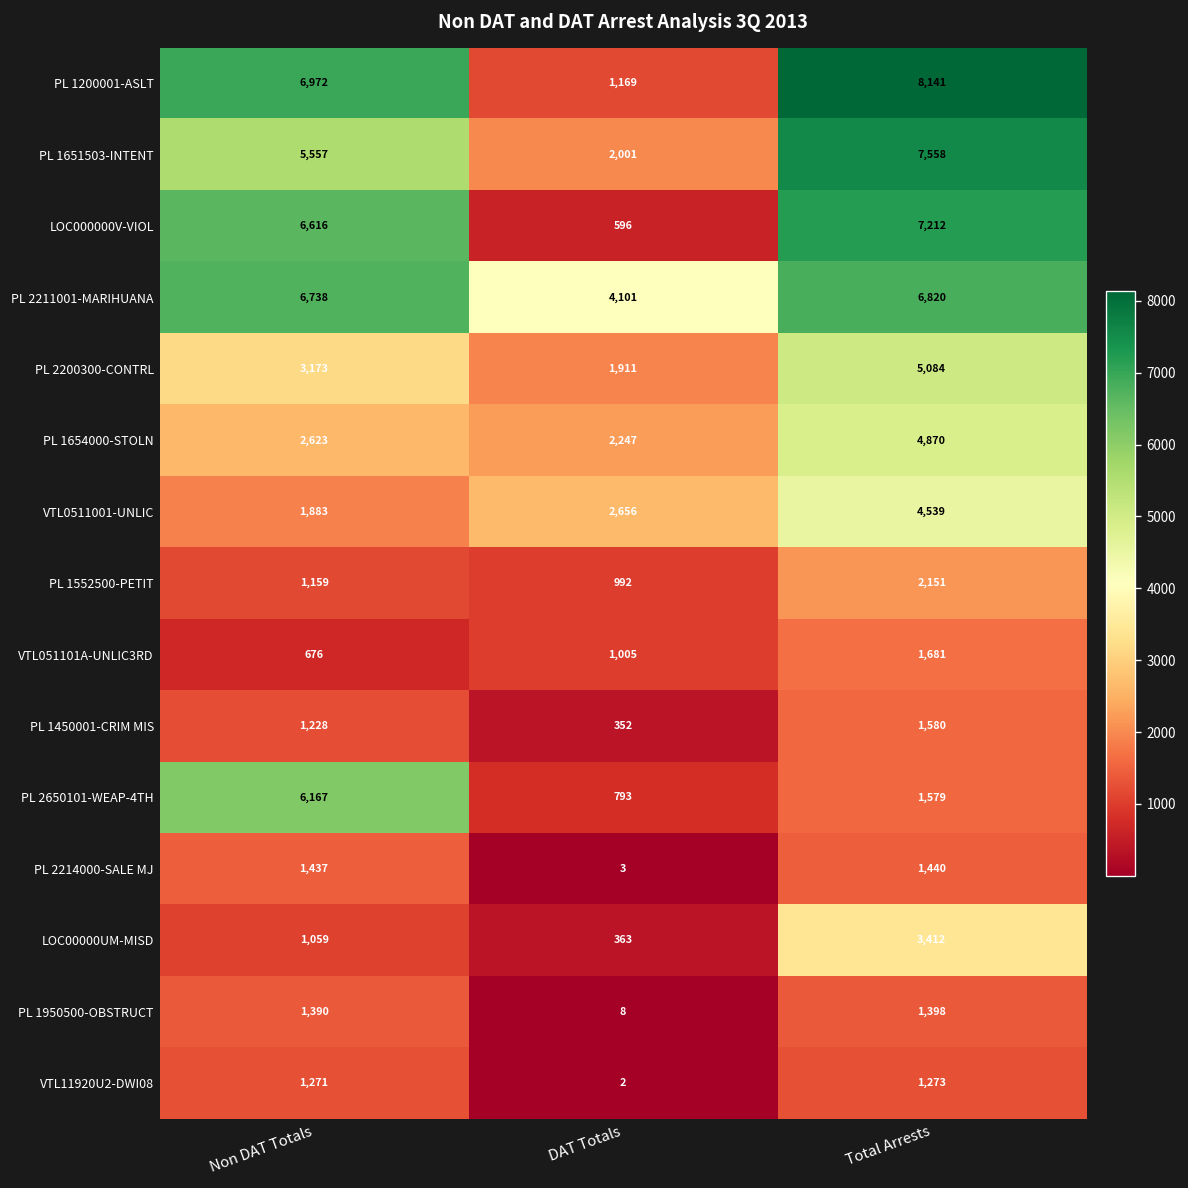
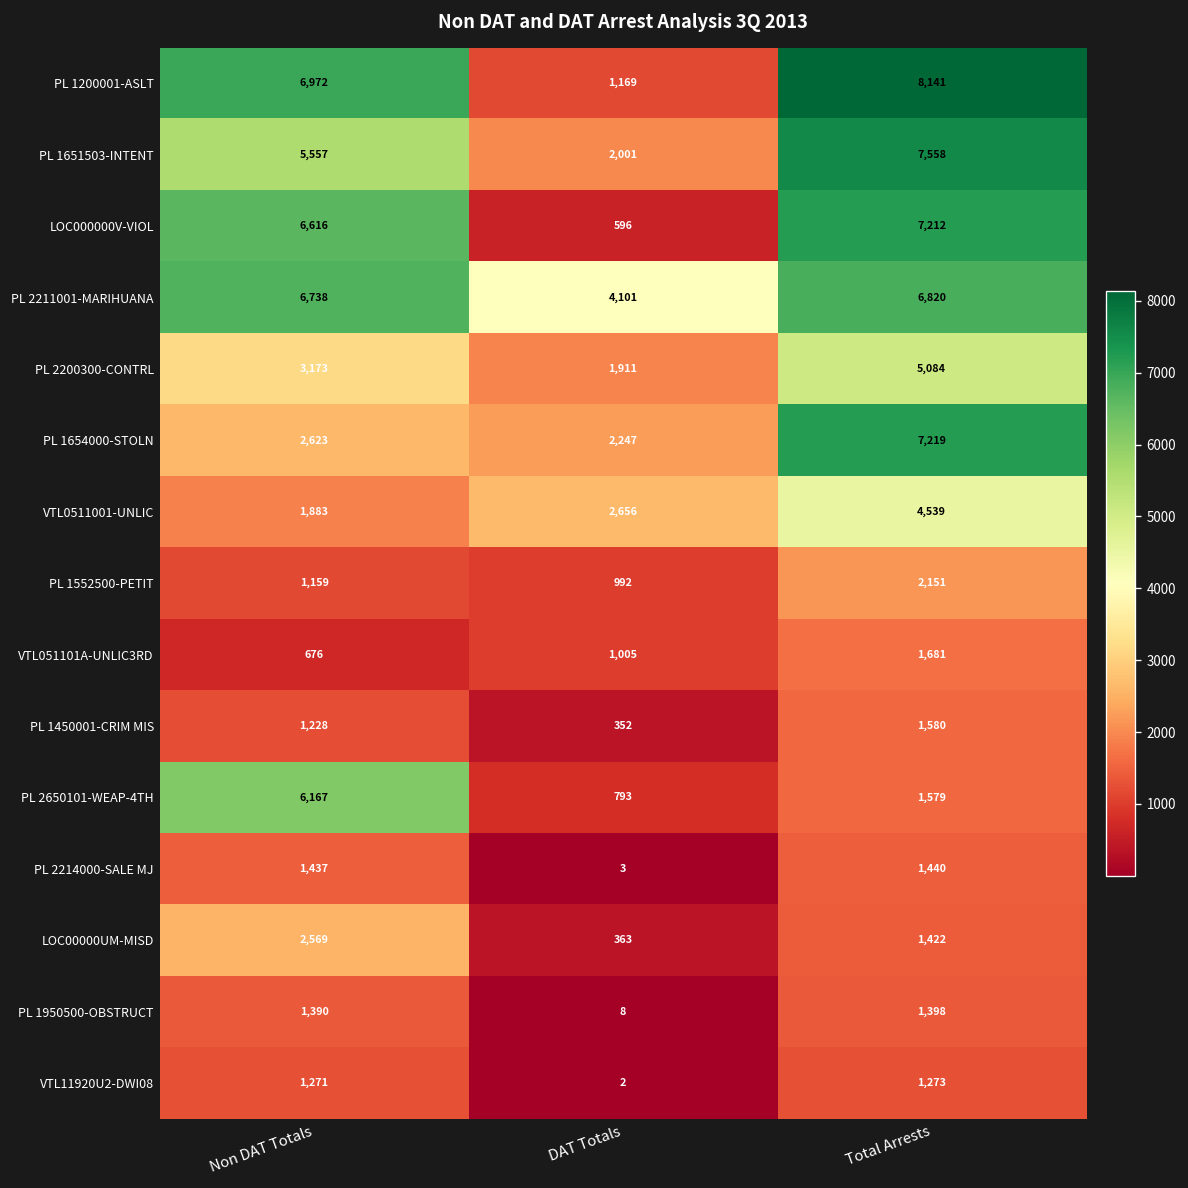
PL 1654000-STOLN, Total Arrests: 4,870 -> 7,219
LOC00000UM-MISD, Non DAT Totals: 1,059 -> 2,569
LOC00000UM-MISD, Total Arrests: 3,412 -> 1,422
